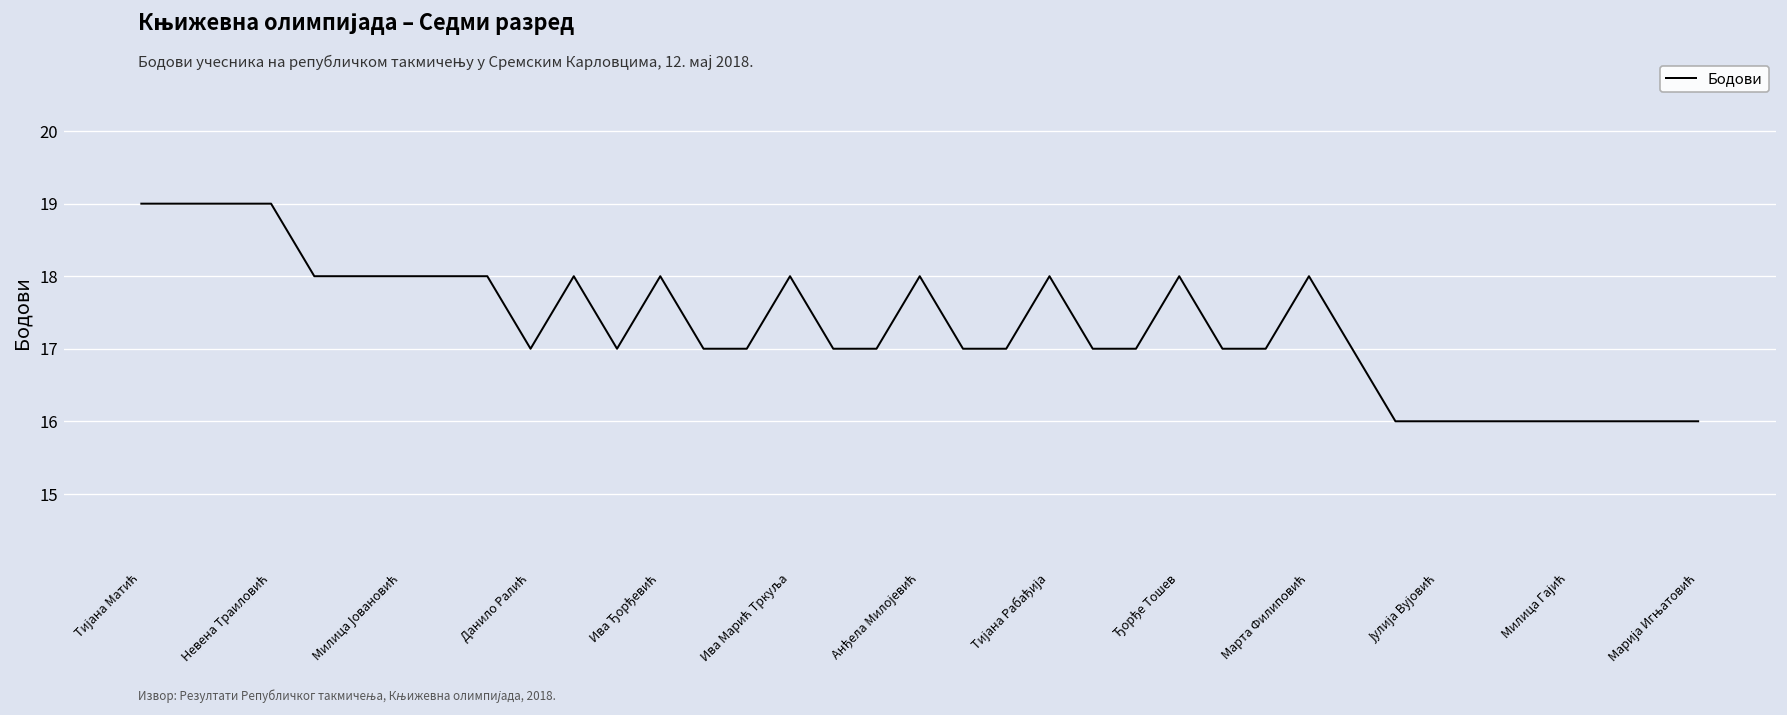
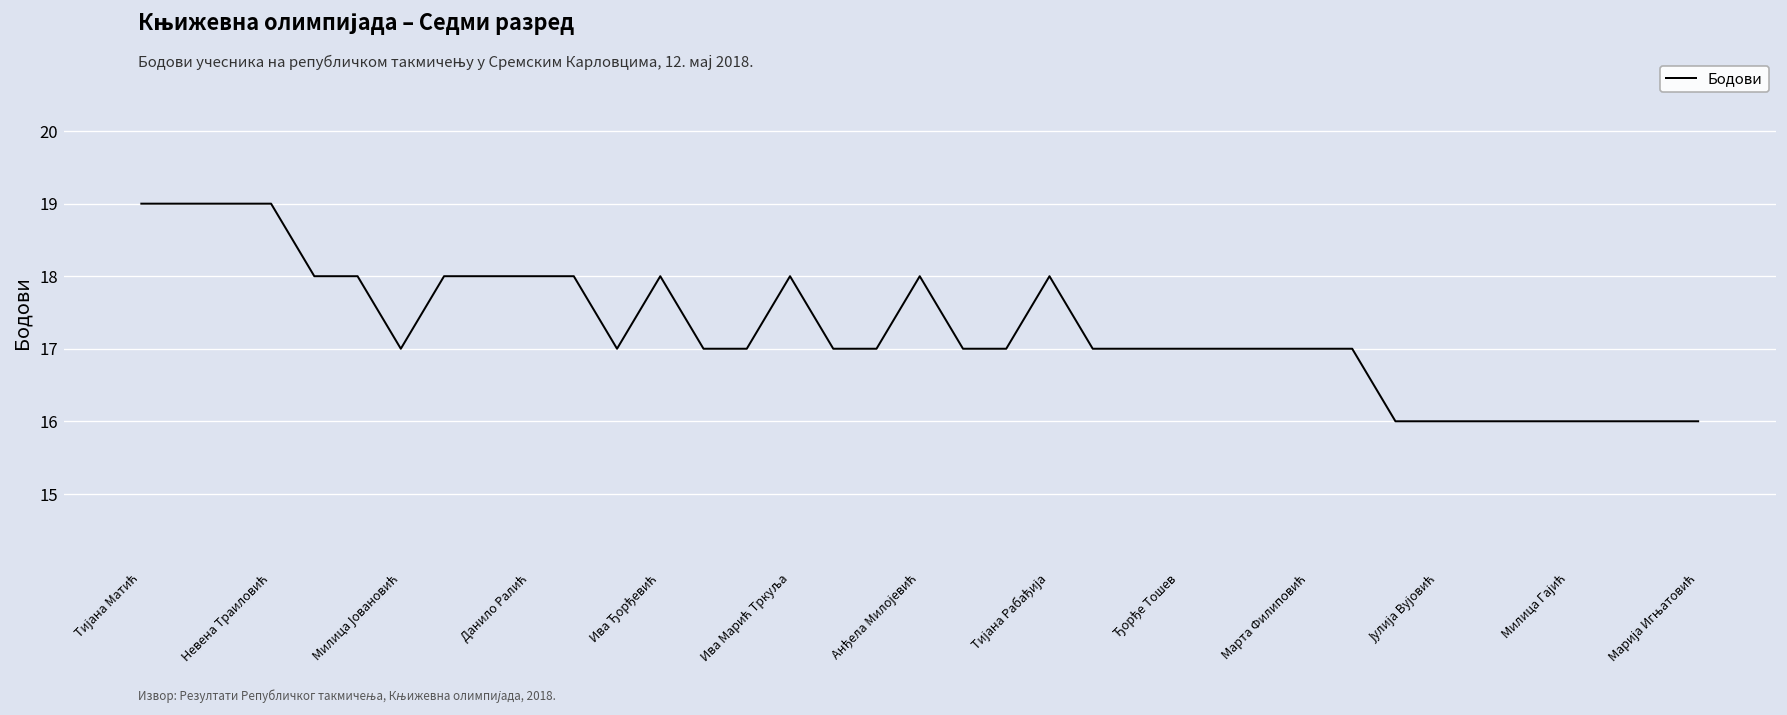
Милица Јовановић: 18 -> 17
Данило Ралић: 17 -> 18
Ђорђе Тошев: 18 -> 17
Марта Филиповић: 18 -> 17
